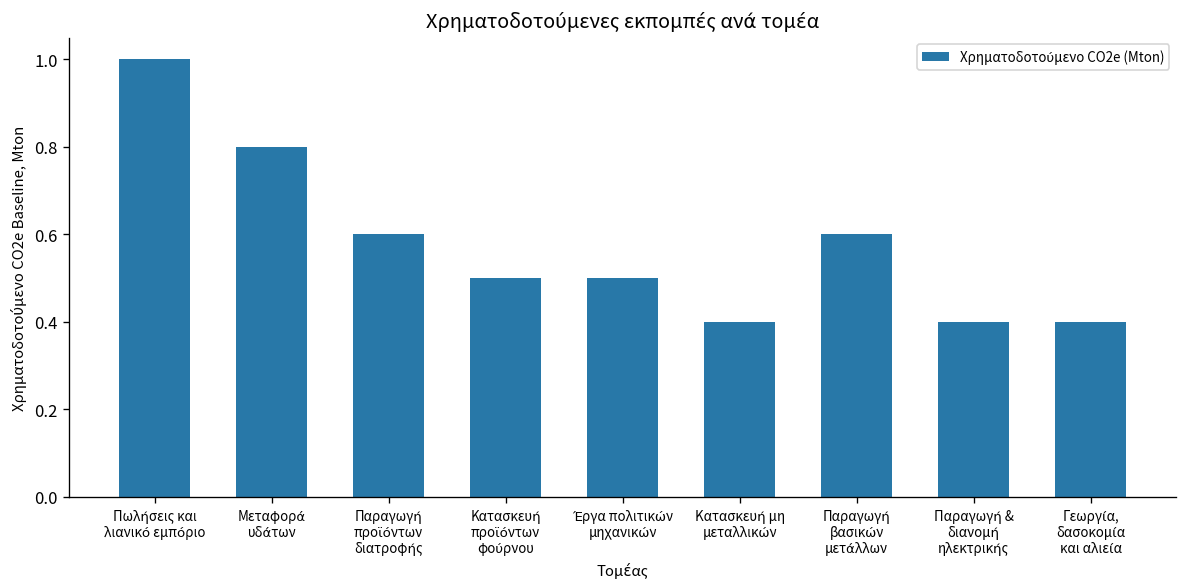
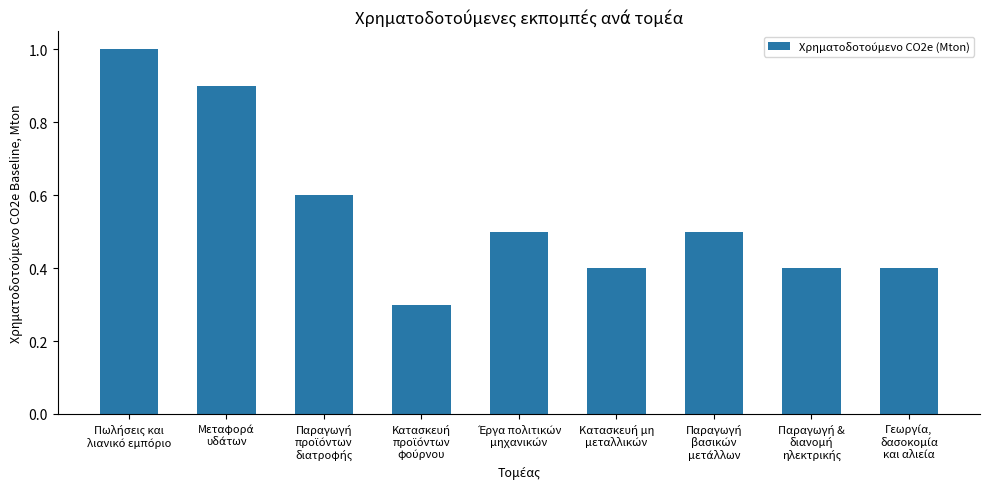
Μεταφορά υδάτων: 0.8 -> 0.9
Κατασκευή προϊόντων φούρνου: 0.5 -> 0.3
Παραγωγή βασικών μετάλλων: 0.6 -> 0.5
